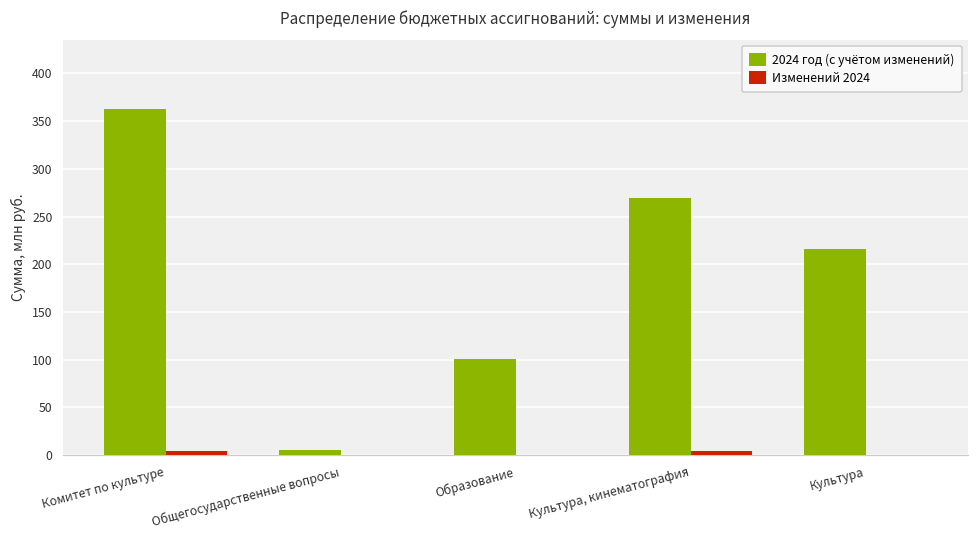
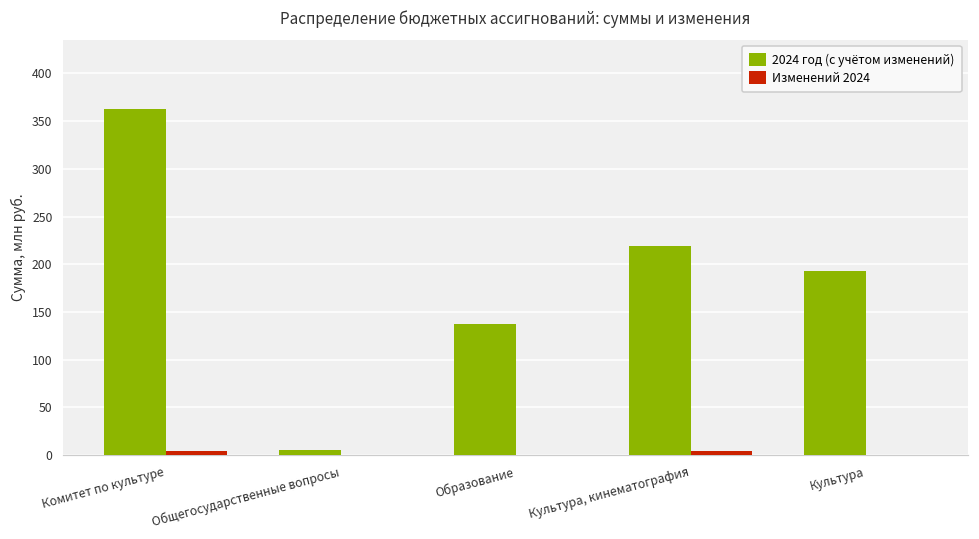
2024 год (с учётом изменений), Образование: 100 -> 140
2024 год (с учётом изменений), Культура, кинематография: 270 -> 220
2024 год (с учётом изменений), Культура: 220 -> 190
